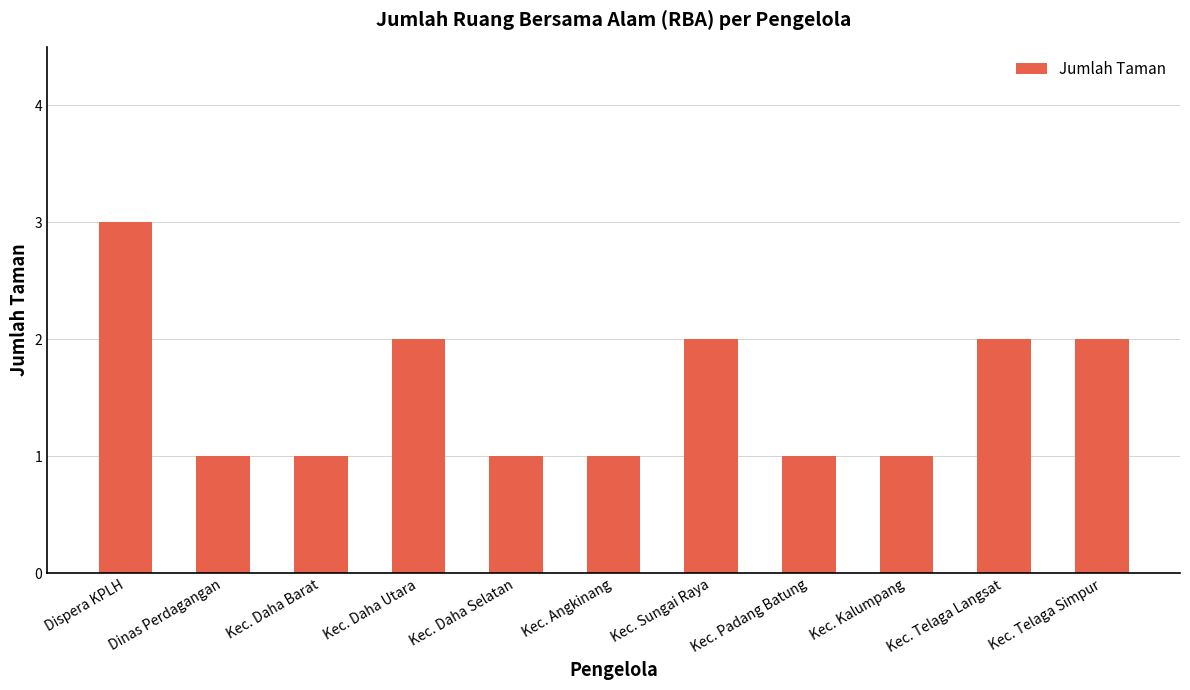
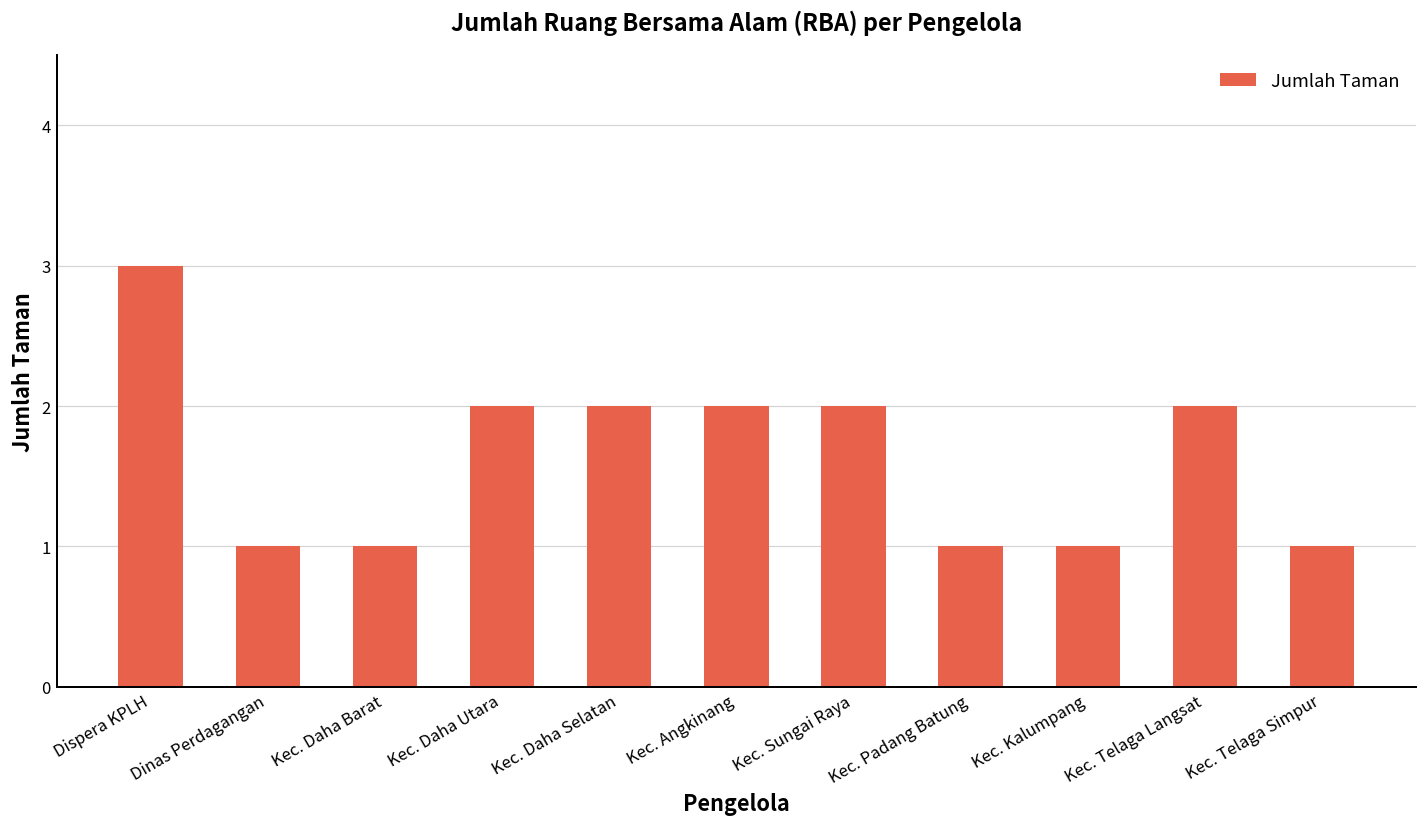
Kec. Daha Selatan: 1 -> 2
Kec. Angkinang: 1 -> 2
Kec. Telaga Simpur: 2 -> 1
